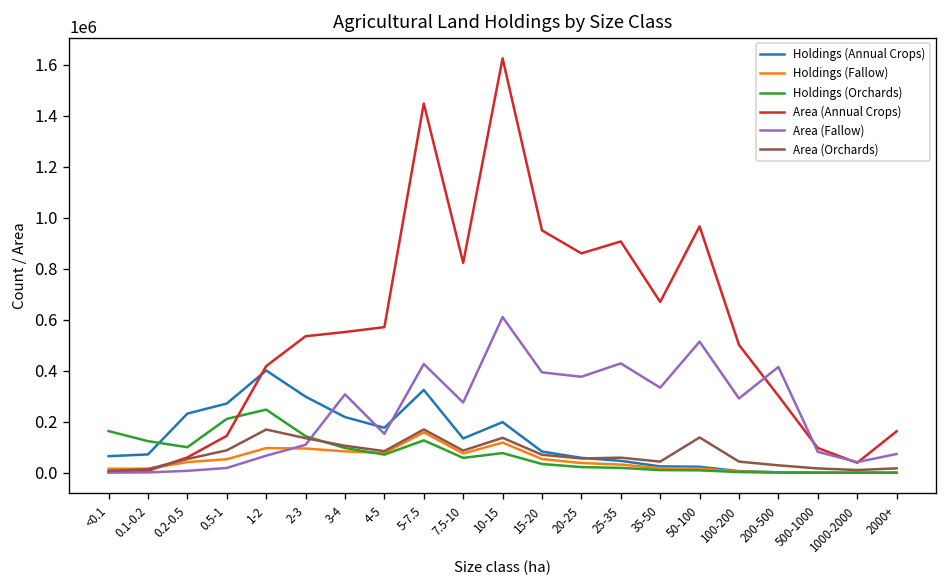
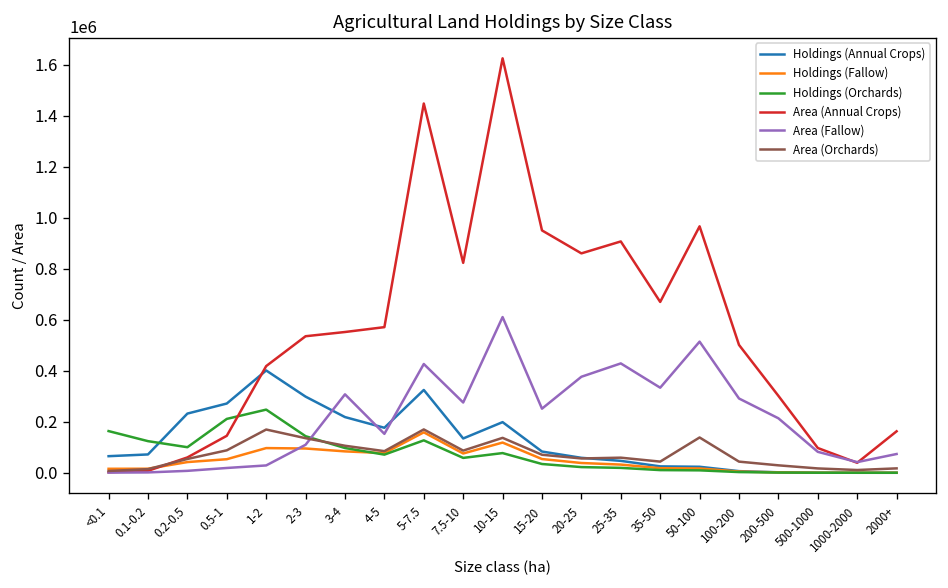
Area (Fallow), 1-2: 70000 -> 30000
Area (Fallow), 15-20: 390000 -> 250000
Area (Fallow), 200-500: 420000 -> 210000
